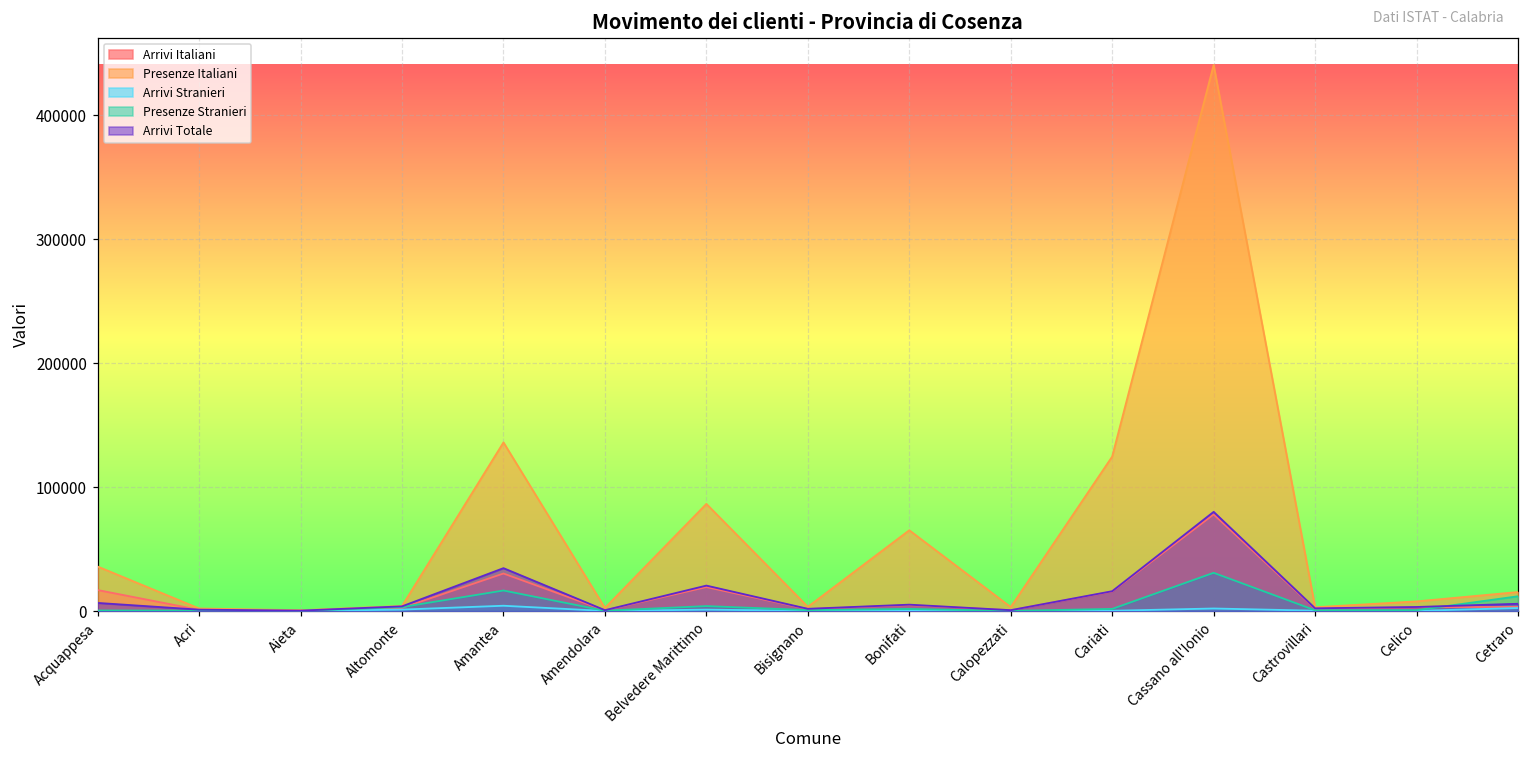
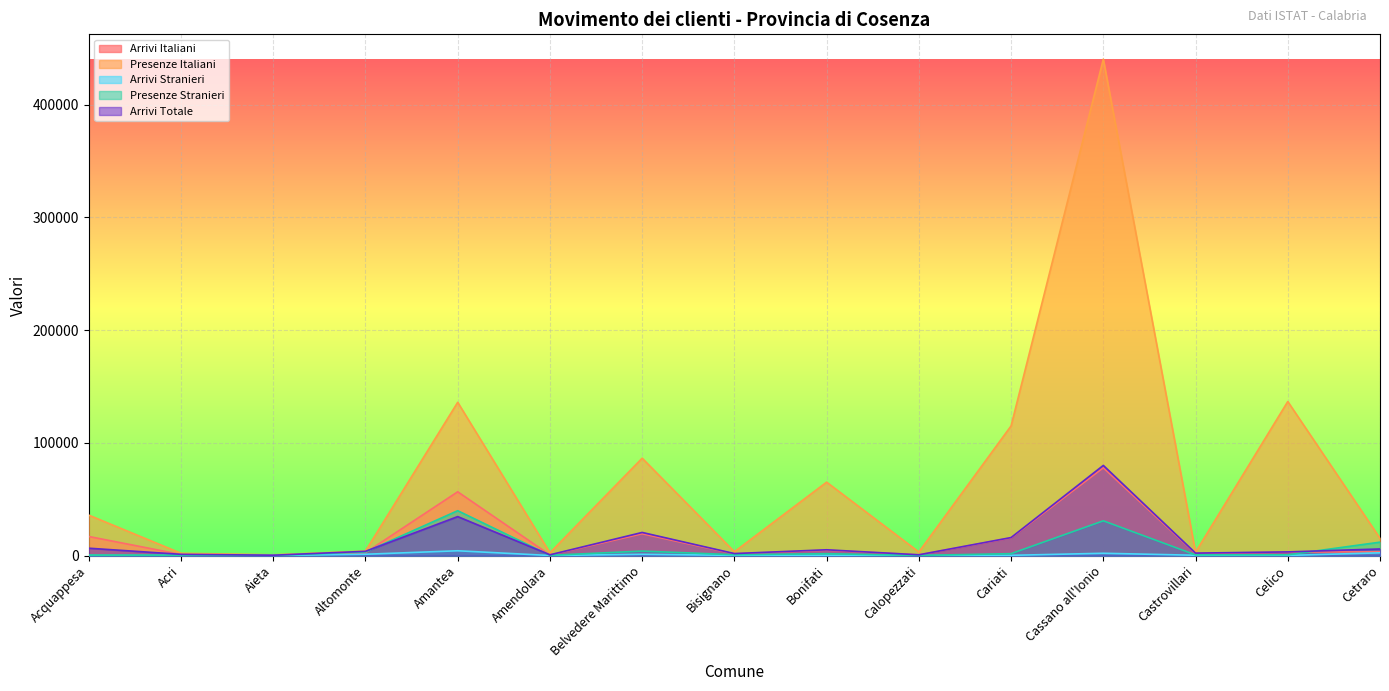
Arrivi Italiani, Amantea: 30000 -> 57000
Presenze Stranieri, Amantea: 17000 -> 40000
Presenze Italiani, Cariati: 125000 -> 115000
Presenze Italiani, Celico: 8000 -> 137000
